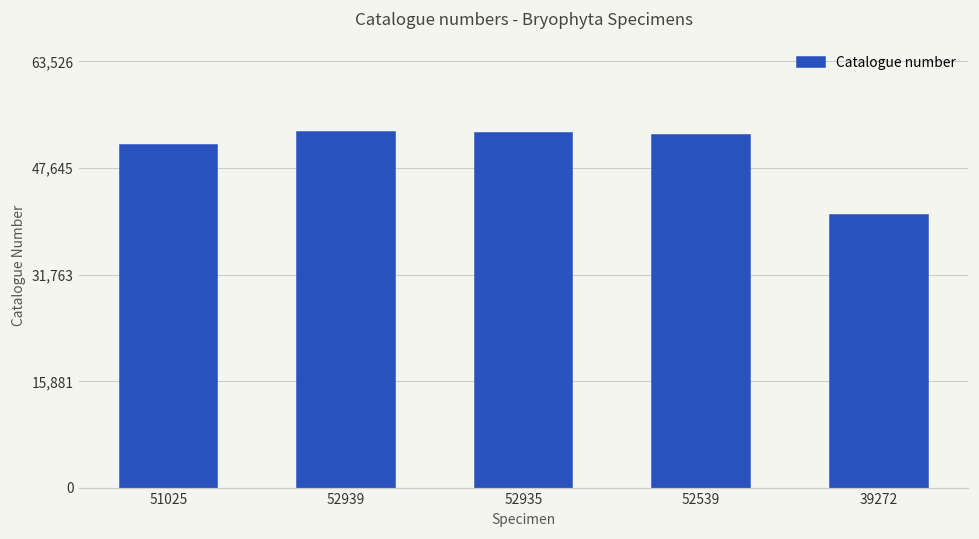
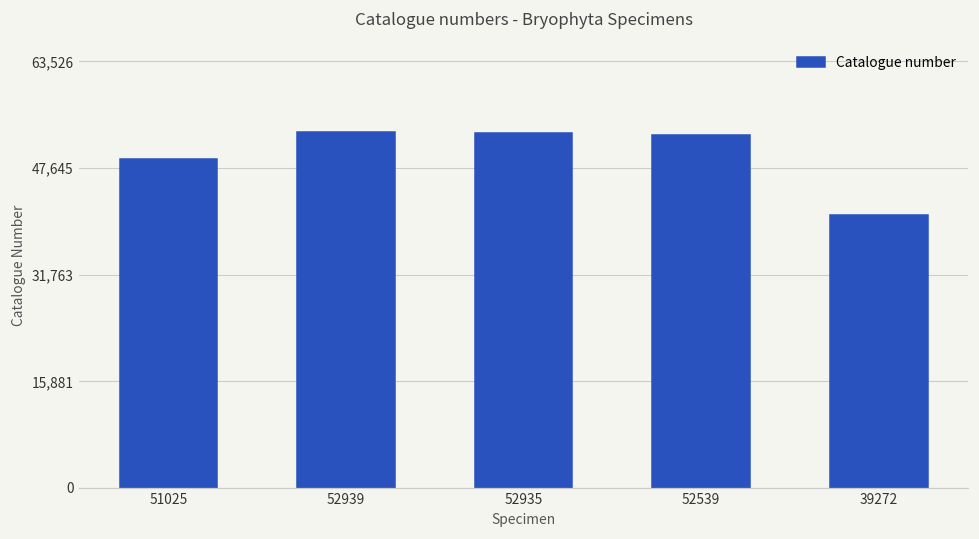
51025: 51,000 -> 49,000
